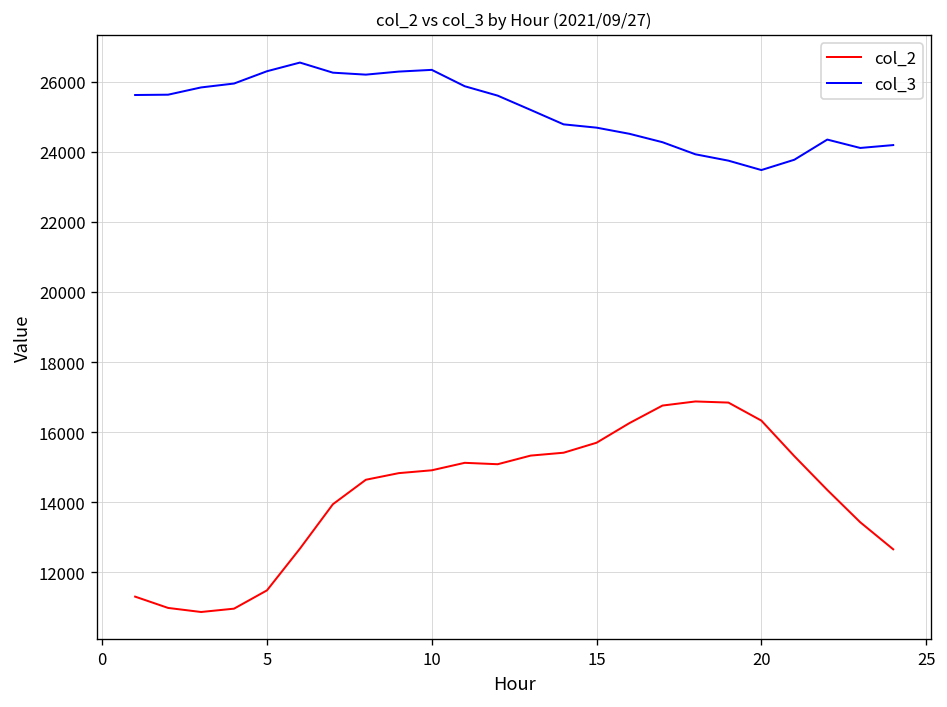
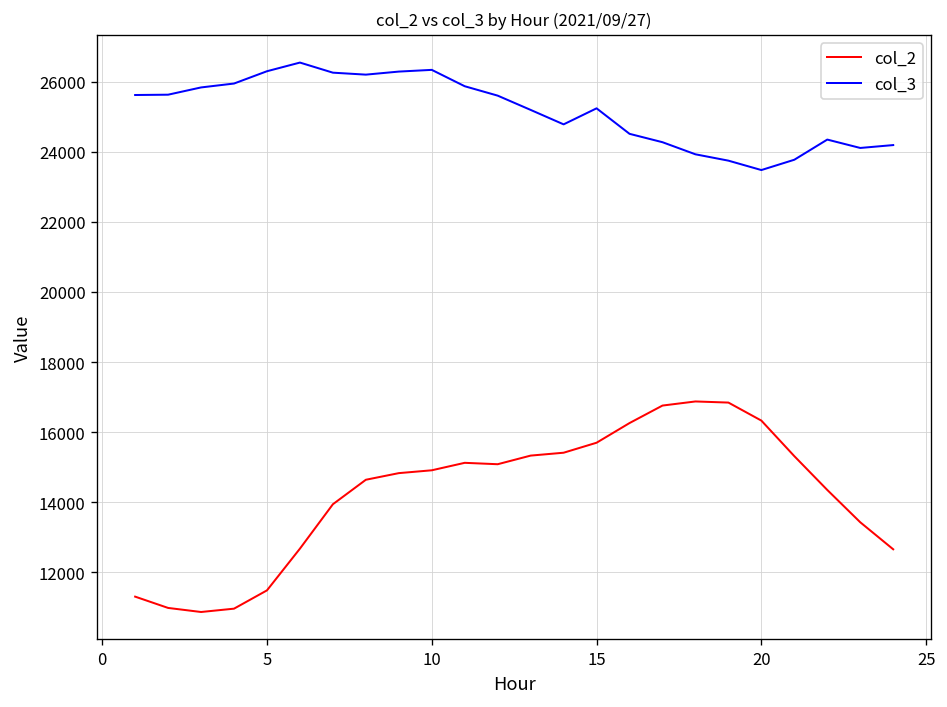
col_3, 15: 24700 -> 25200
